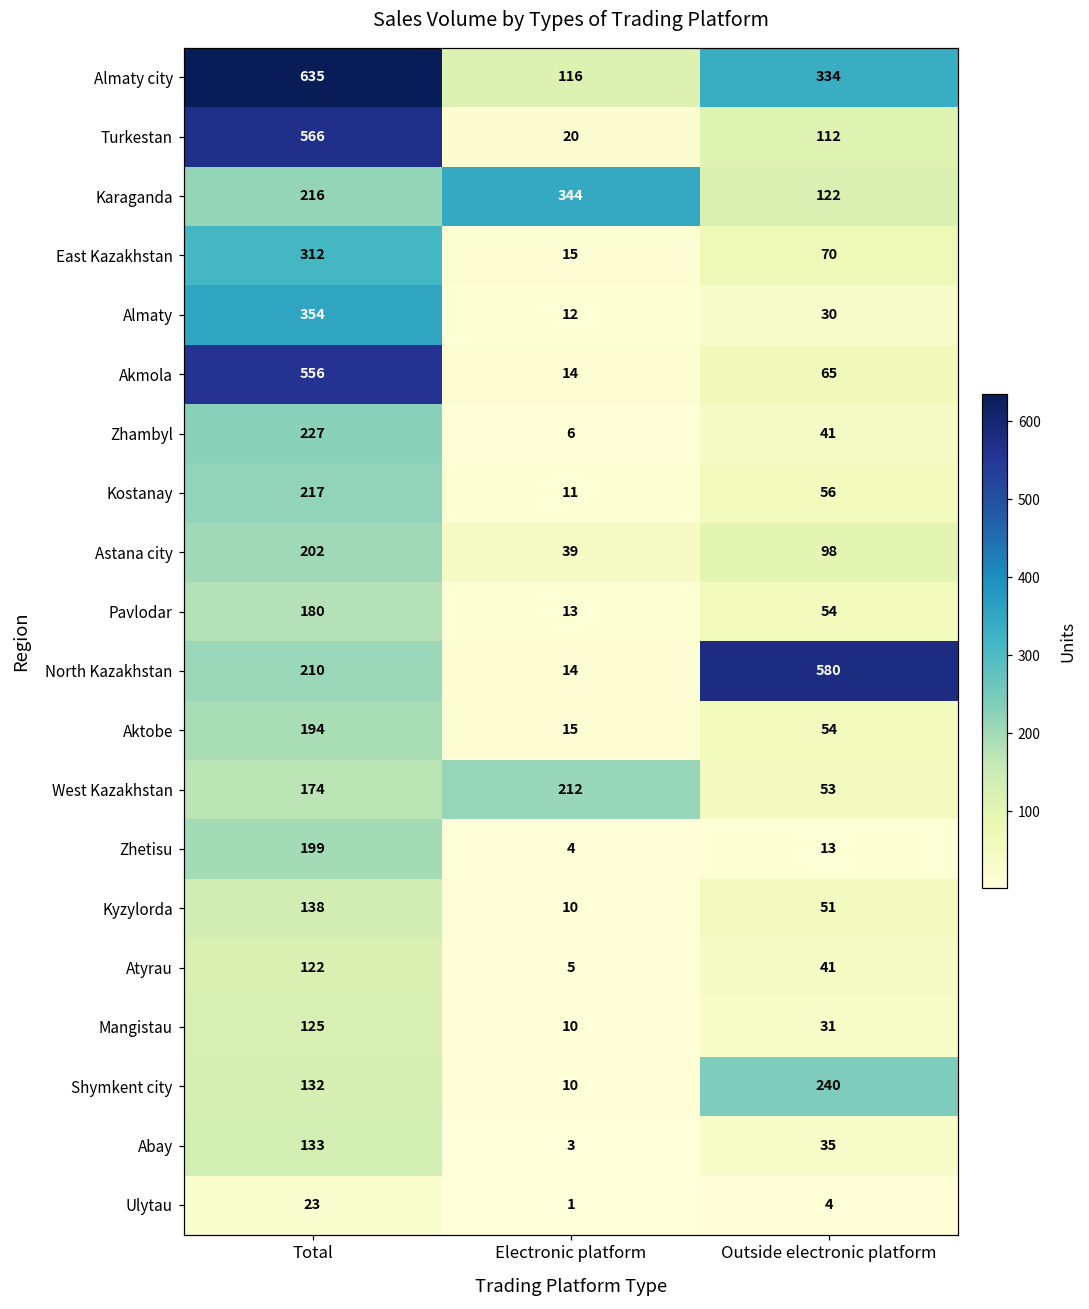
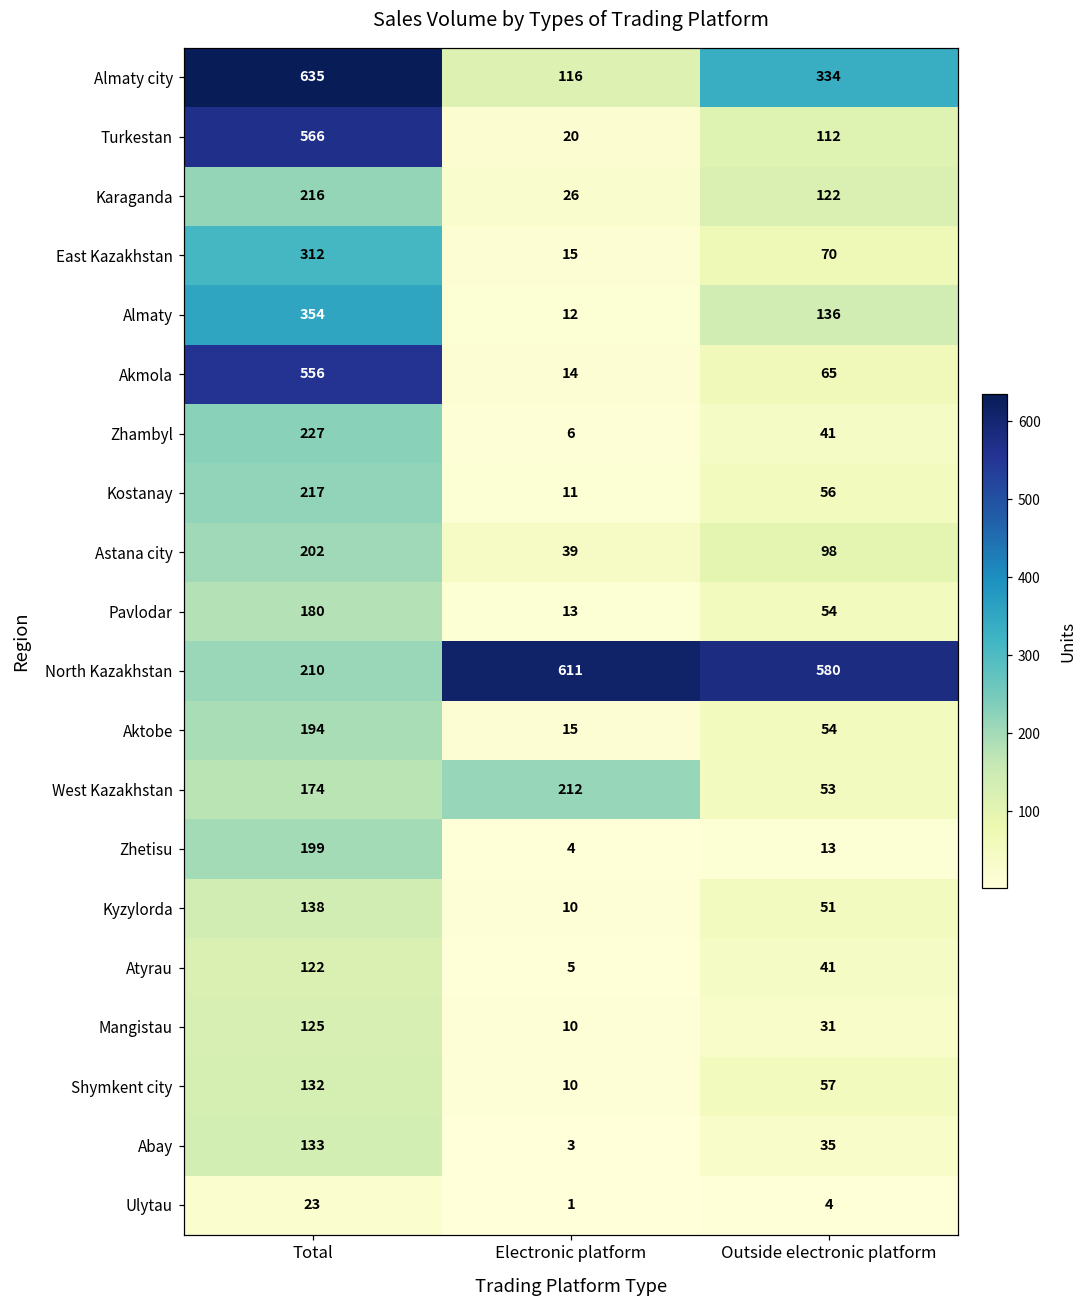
Karaganda, Electronic platform: 344 -> 26
Almaty, Outside electronic platform: 30 -> 136
North Kazakhstan, Electronic platform: 14 -> 611
Shymkent city, Outside electronic platform: 240 -> 57
